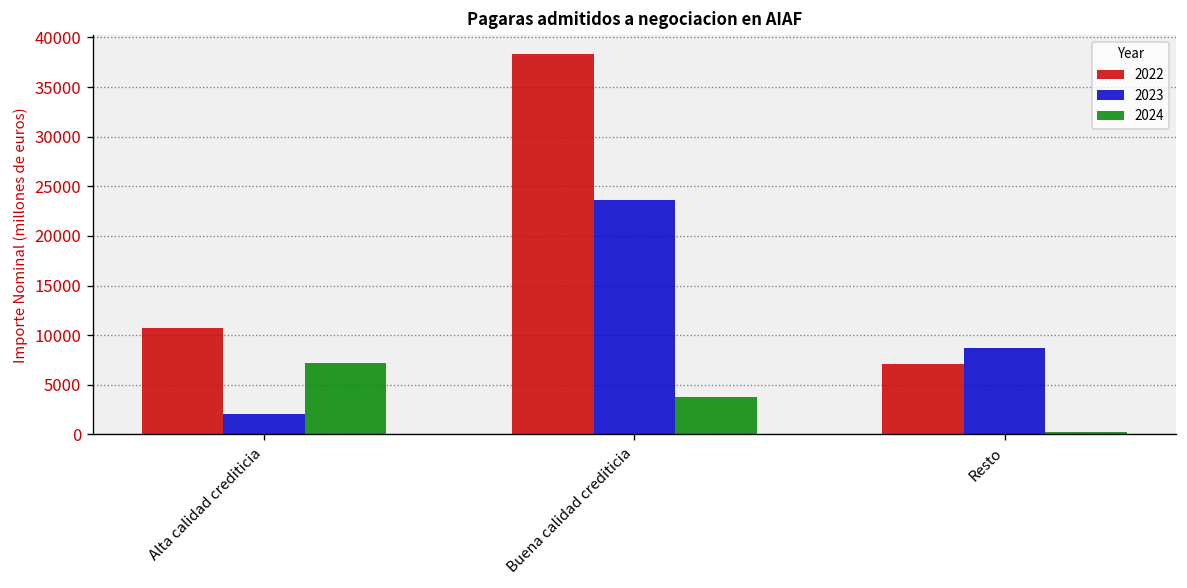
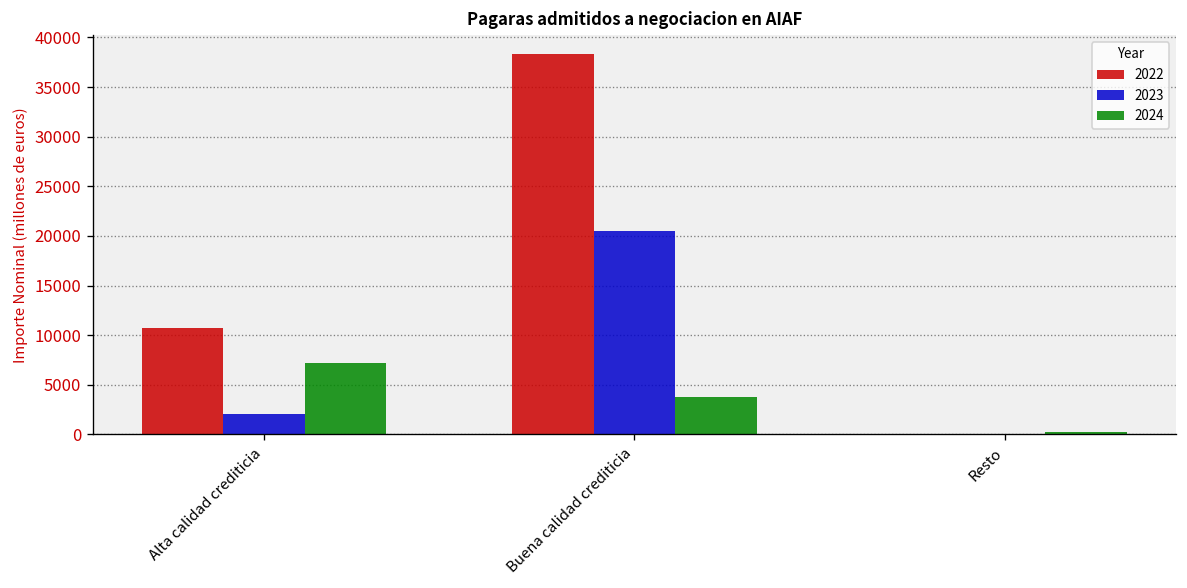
2023, Buena calidad crediticia: 24000 -> 20000
2022, Resto: 7000 -> 0
2023, Resto: 9000 -> 0
